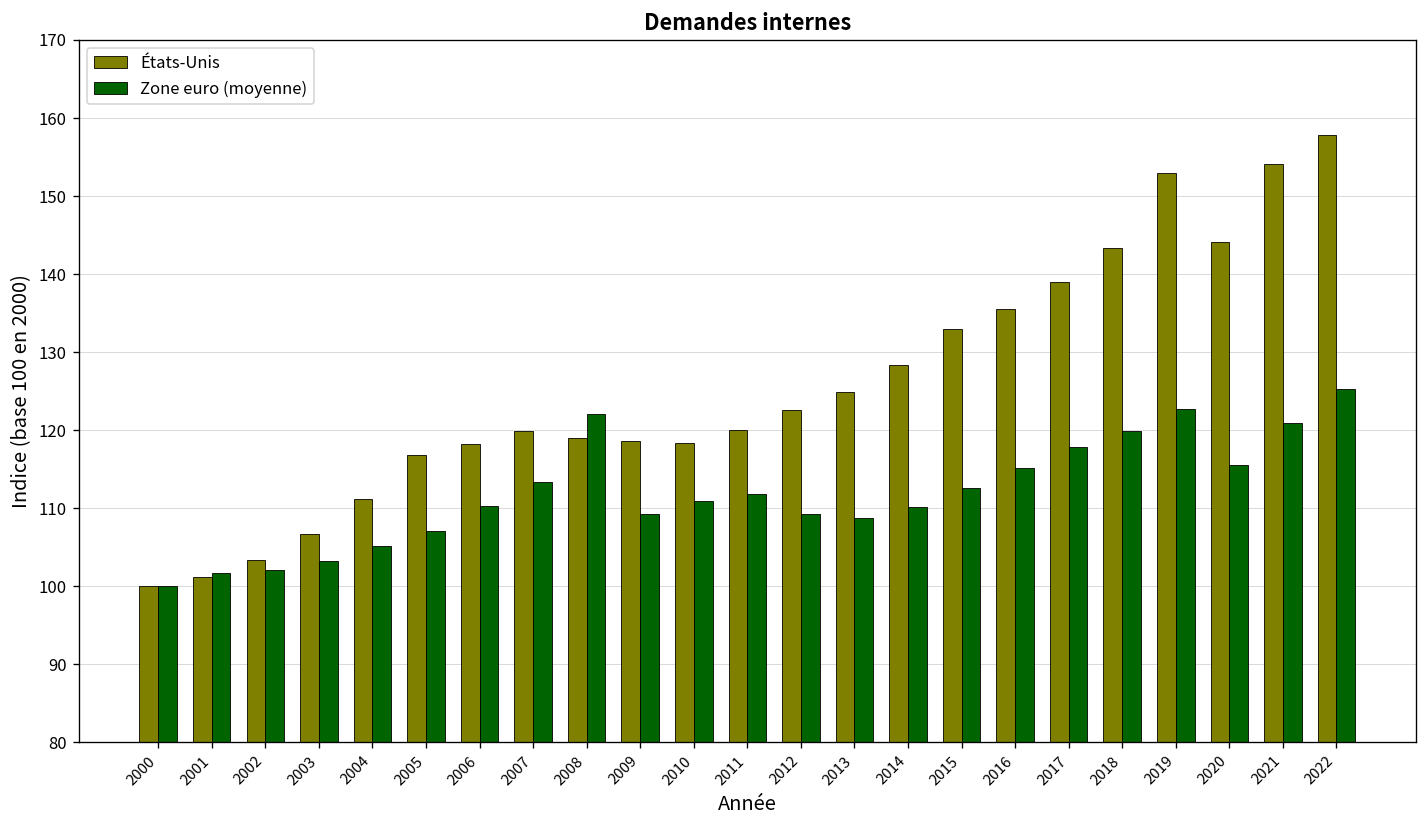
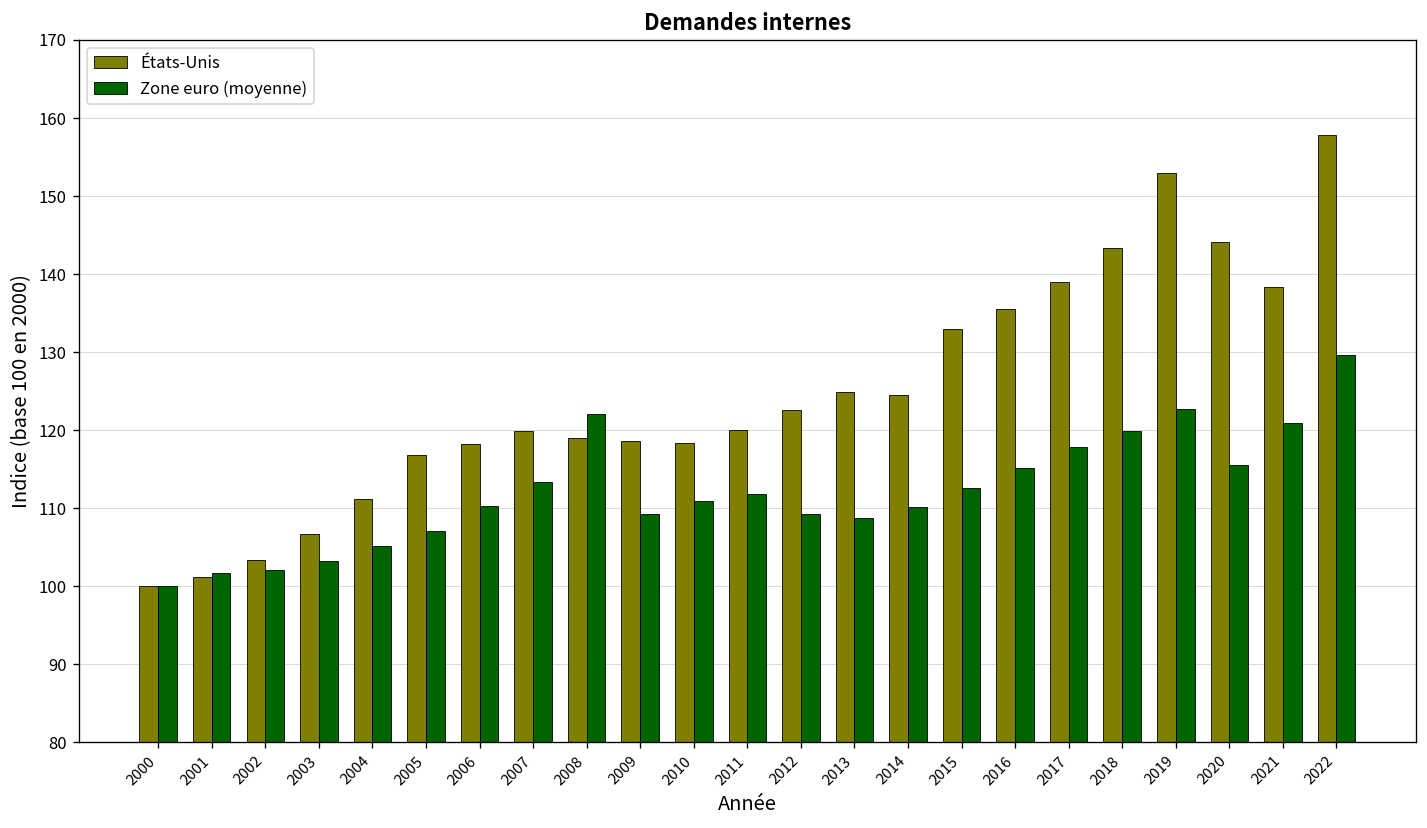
États-Unis, 2014: 128 -> 124
États-Unis, 2021: 154 -> 138
Zone euro (moyenne), 2022: 125 -> 130
